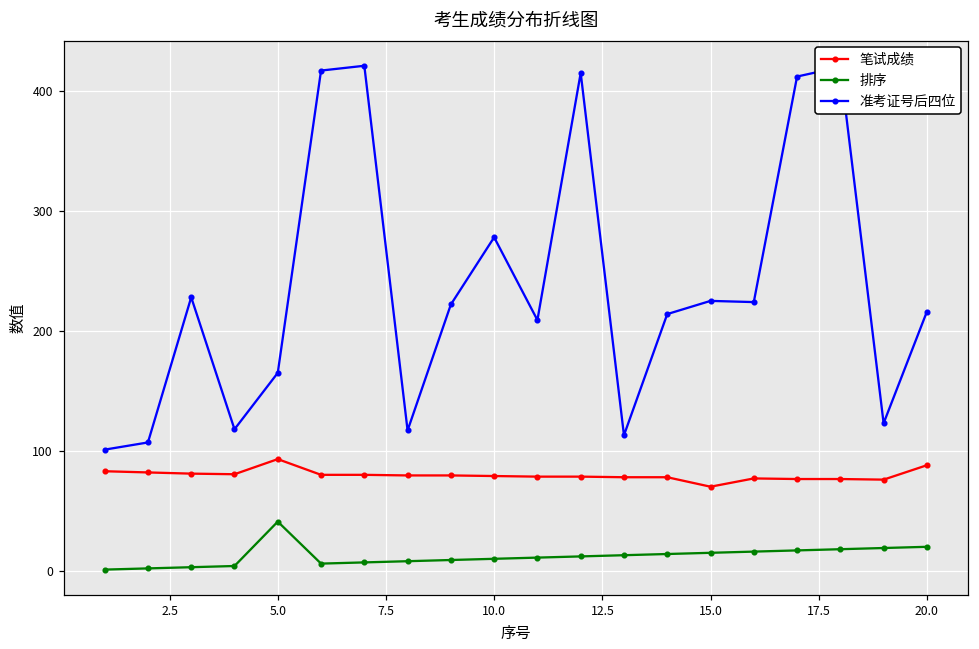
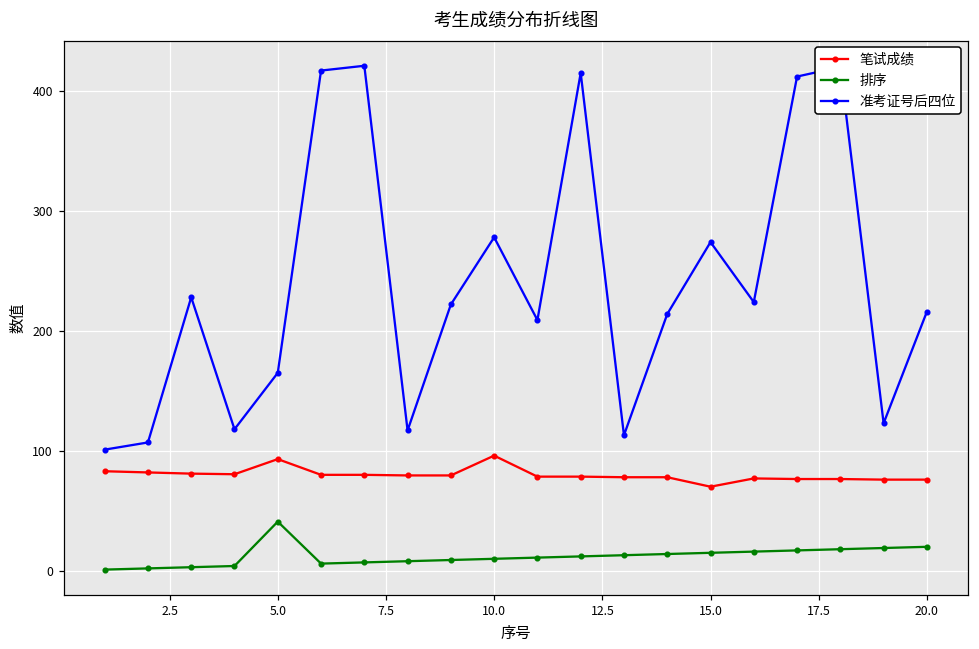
笔试成绩, 10.0: 79 -> 96
准考证号后四位, 15.0: 225 -> 274
笔试成绩, 20.0: 88 -> 76
